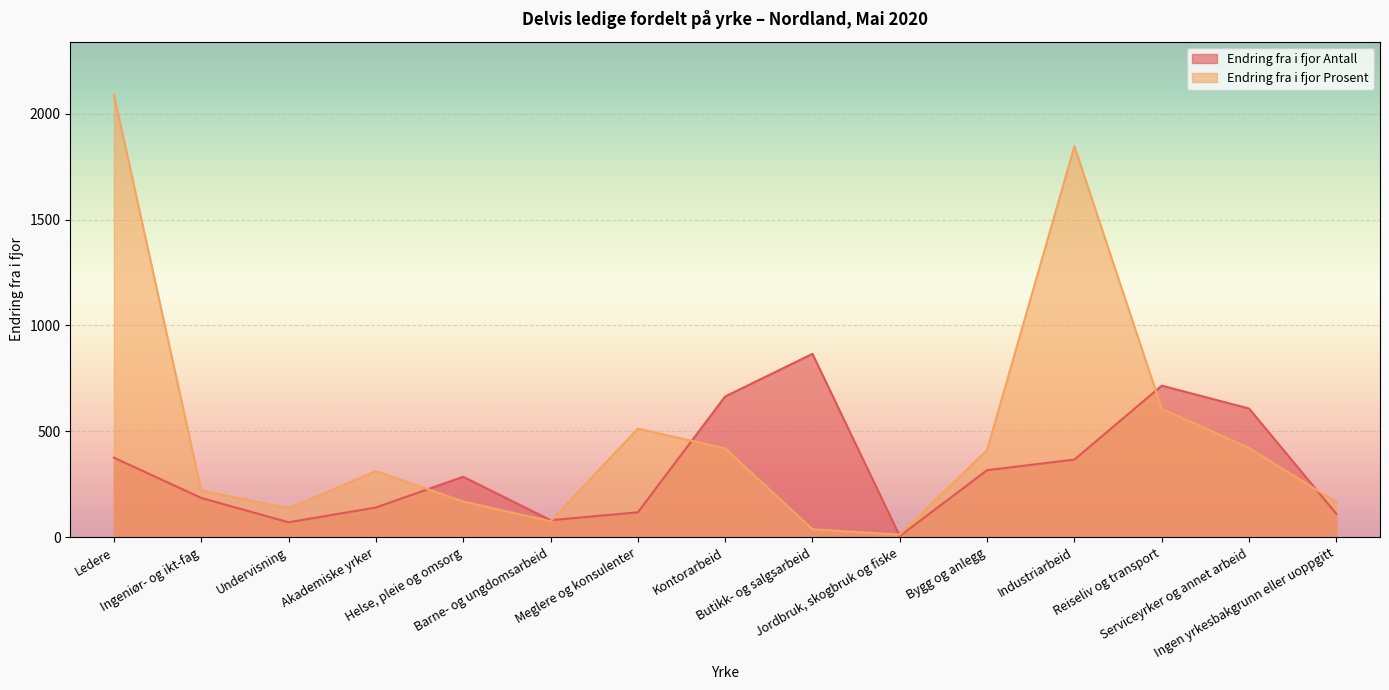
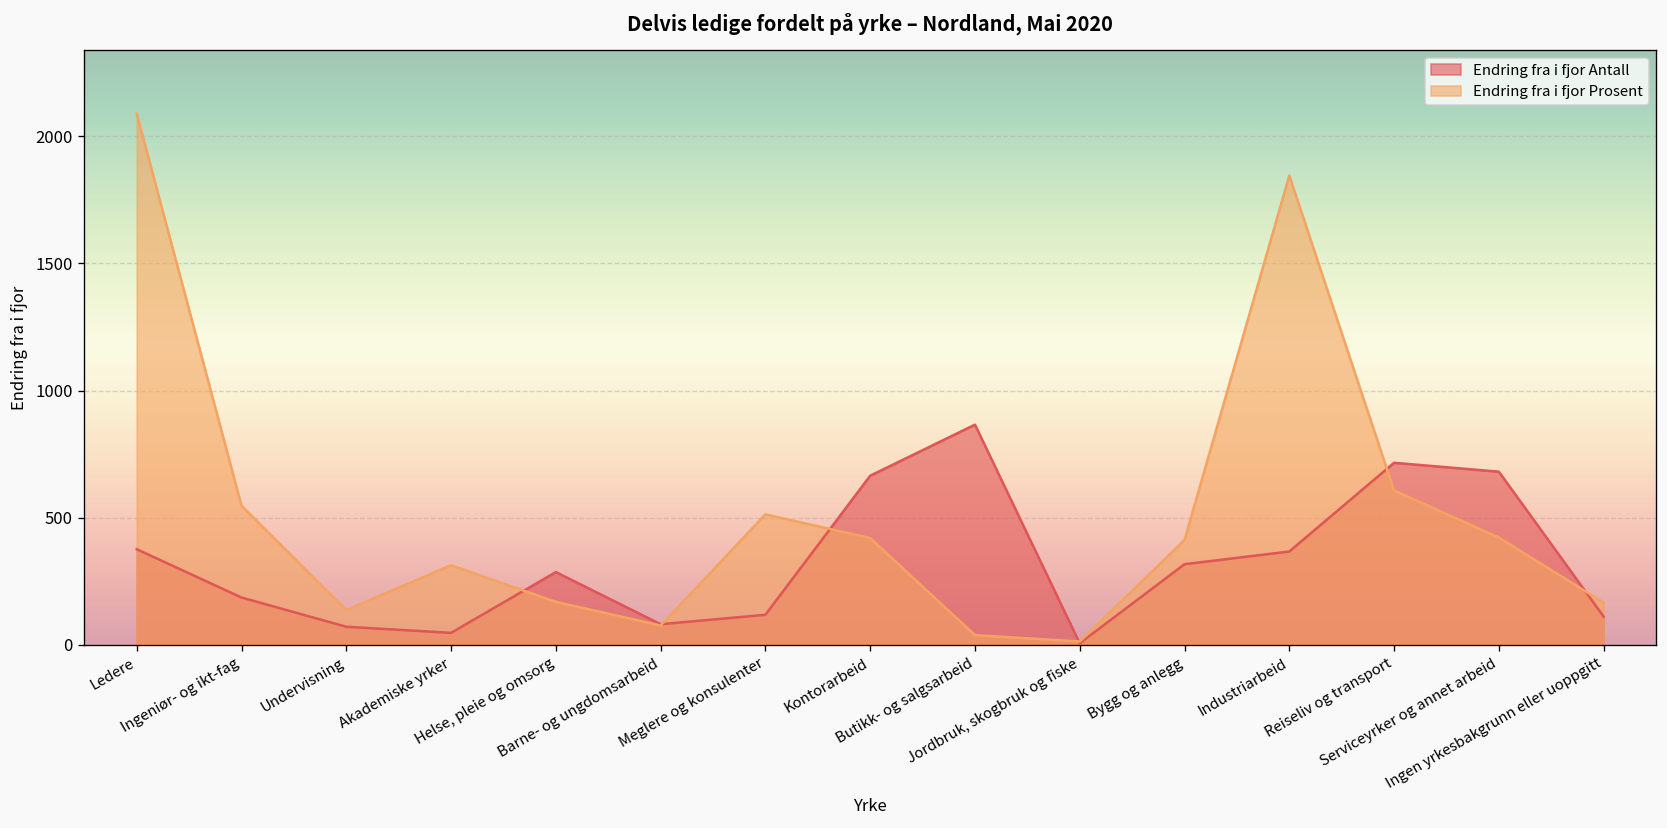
Endring fra i fjor Prosent, Ingeniør- og ikt-fag: 220 -> 550
Endring fra i fjor Antall, Akademiske yrker: 140 -> 50
Endring fra i fjor Antall, Serviceyrker og annet arbeid: 610 -> 680
